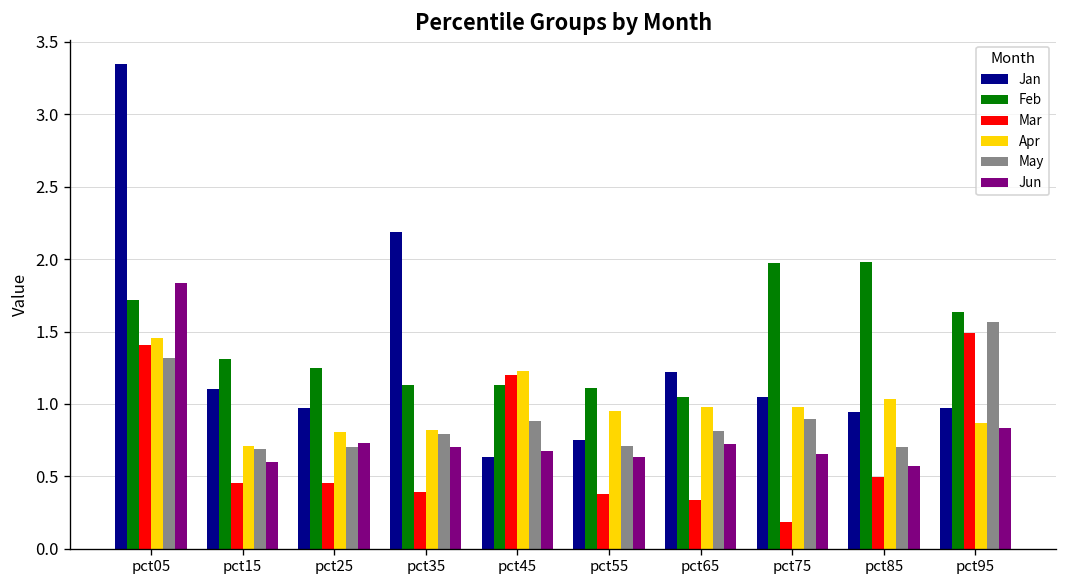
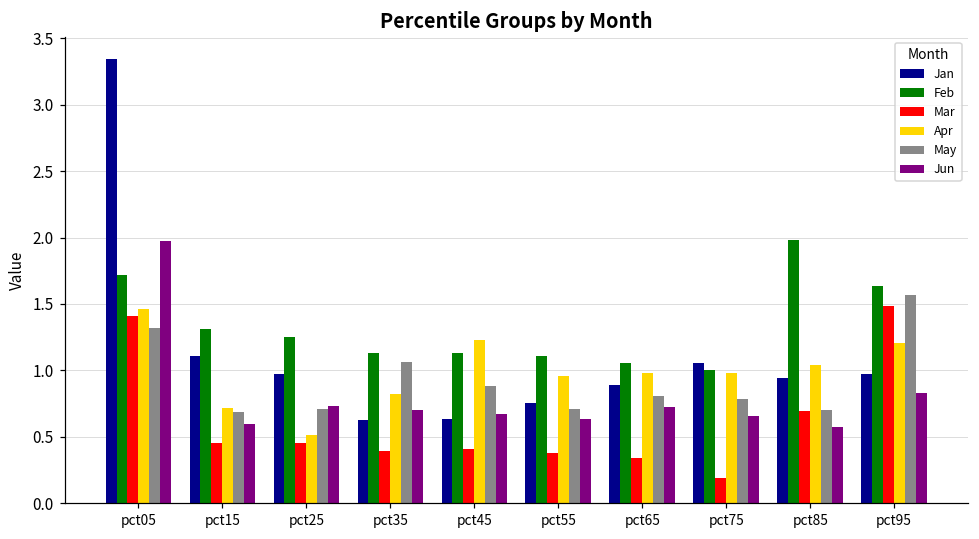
Jun, pct05: 1.84 -> 1.97
Apr, pct25: 0.81 -> 0.51
Jan, pct35: 2.19 -> 0.63
May, pct35: 0.79 -> 1.06
Mar, pct45: 1.20 -> 0.41
Jan, pct65: 1.22 -> 0.89
Feb, pct75: 1.97 -> 1.00
May, pct75: 0.90 -> 0.78
Mar, pct85: 0.50 -> 0.69
Apr, pct95: 0.87 -> 1.21
